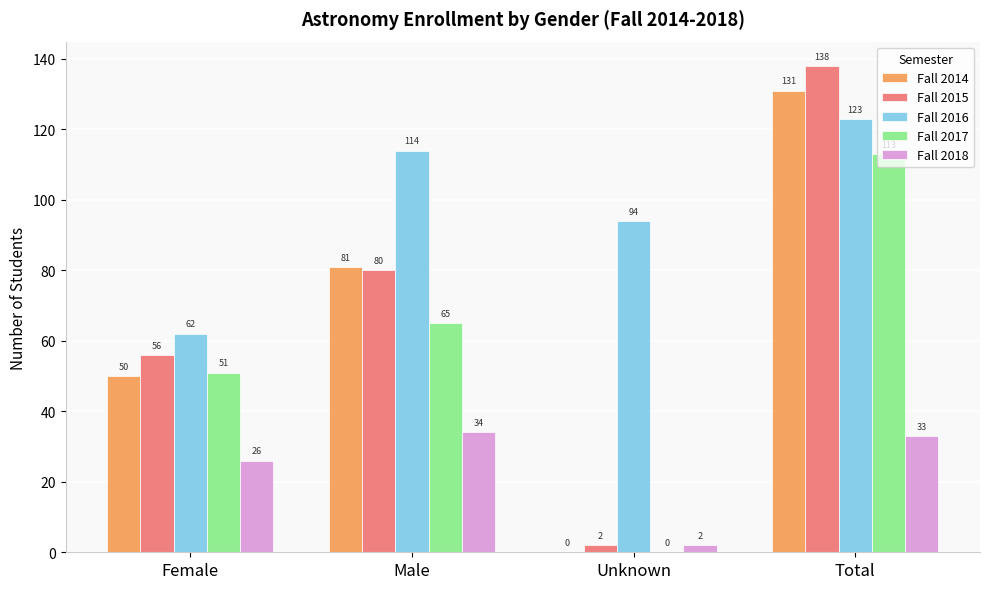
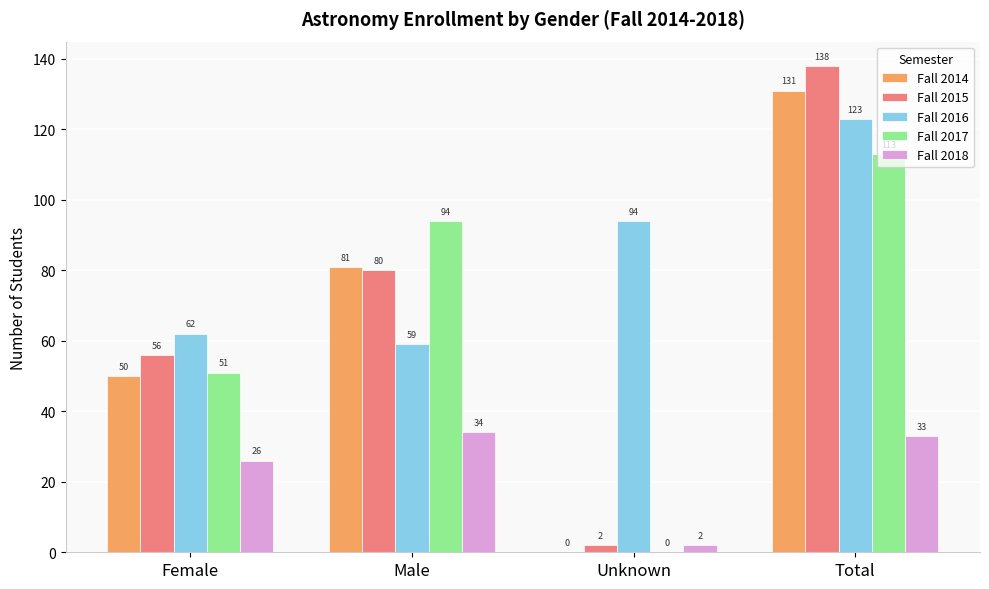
Fall 2016, Male: 114 -> 59
Fall 2017, Male: 65 -> 94
